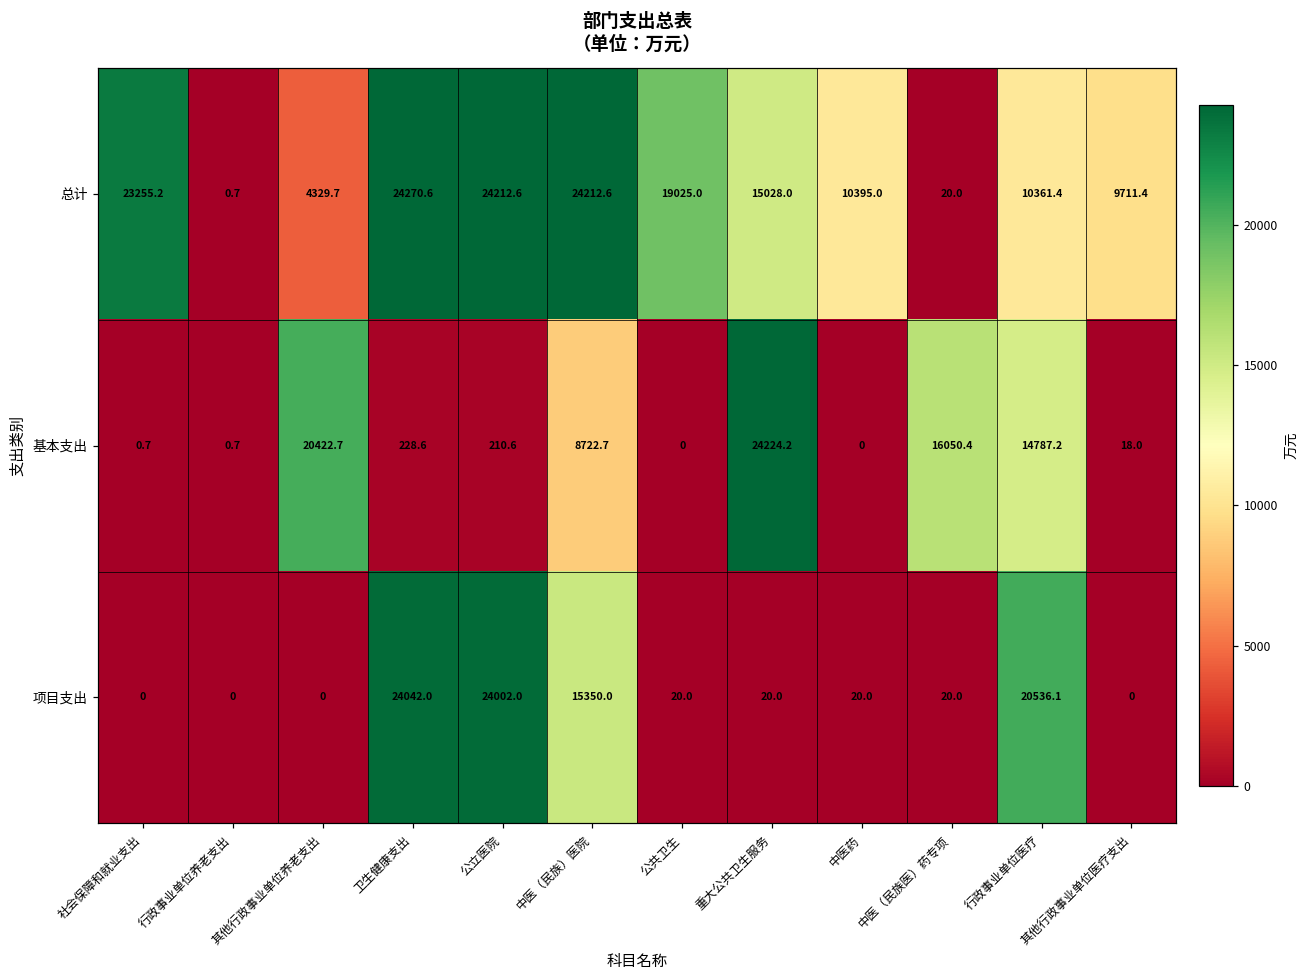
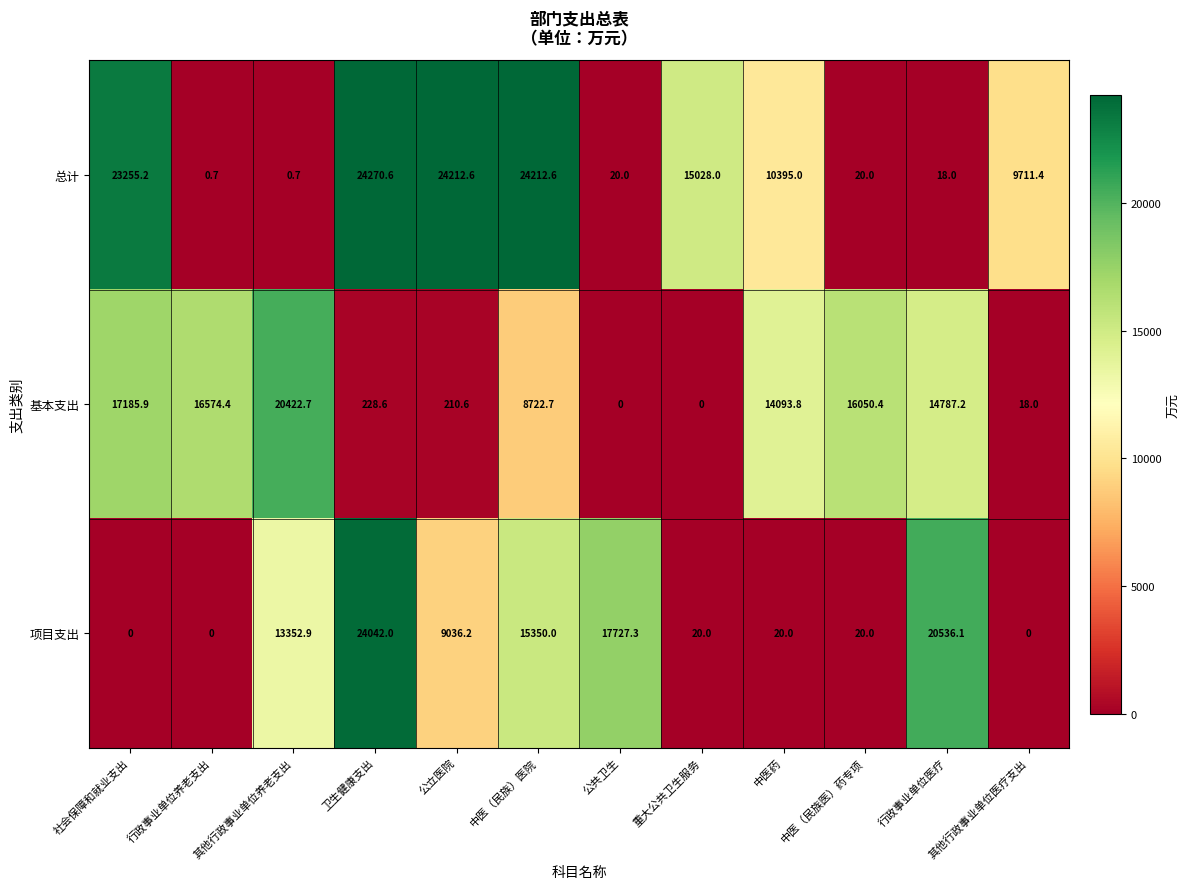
总计, 其他行政事业单位养老支出: 4329.7 -> 0.7
总计, 公共卫生: 19025.0 -> 20.0
总计, 行政事业单位医疗: 10361.4 -> 18.0
基本支出, 社会保障和就业支出: 0.7 -> 17185.9
基本支出, 行政事业单位养老支出: 0.7 -> 16574.4
基本支出, 重大公共卫生服务: 24224.2 -> 0
基本支出, 中医药: 0 -> 14093.8
项目支出, 其他行政事业单位养老支出: 0 -> 13352.9
项目支出, 公立医院: 24002.0 -> 9036.2
项目支出, 公共卫生: 20.0 -> 17727.3
